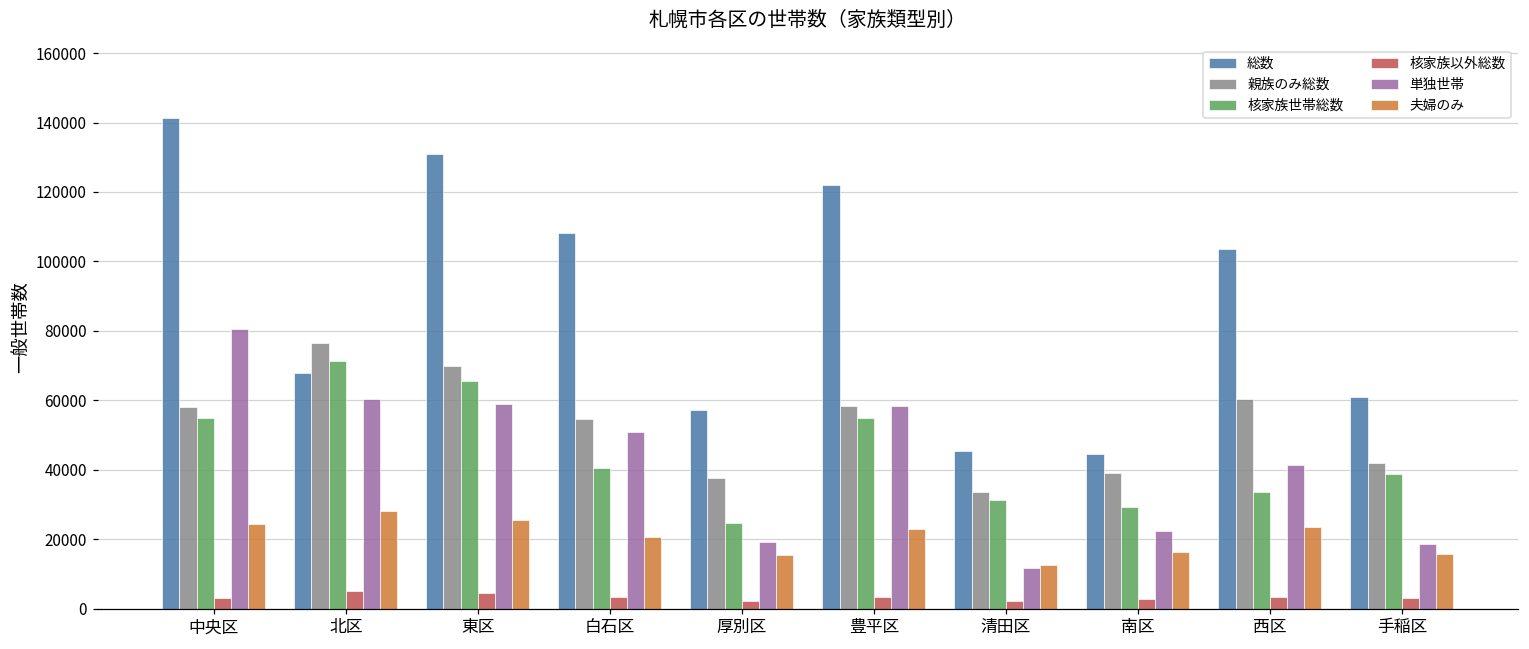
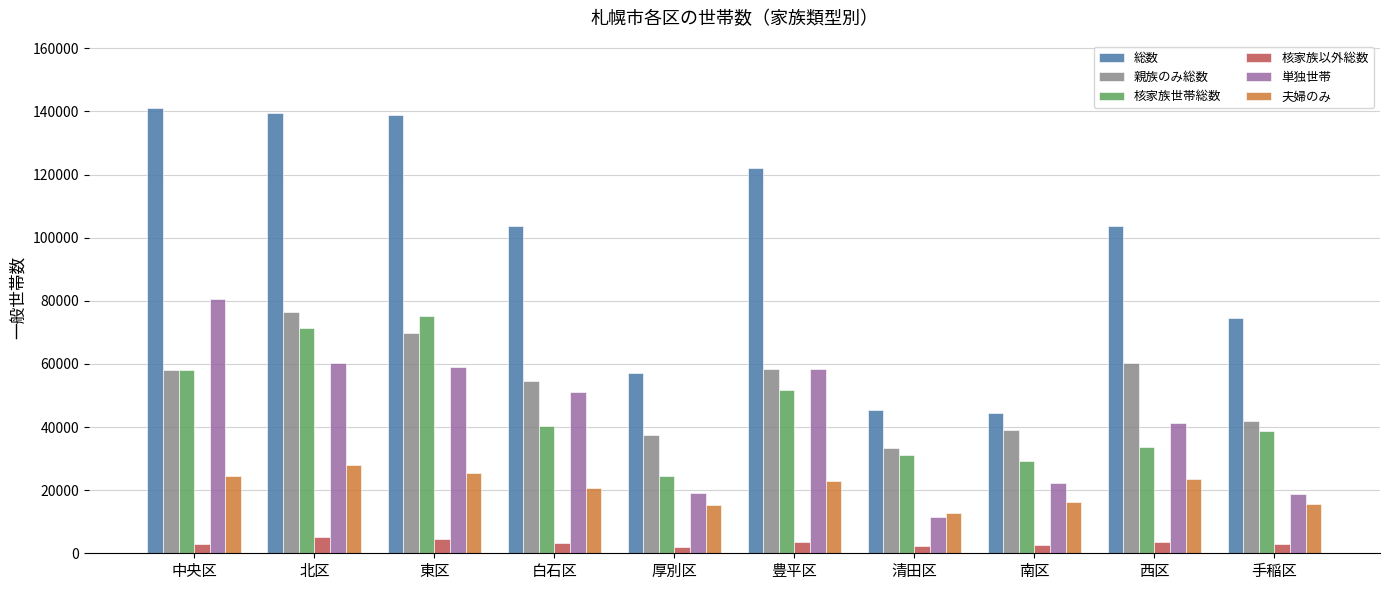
核家族世帯総数, 中央区: 55000 -> 58000
総数, 北区: 68000 -> 139000
総数, 東区: 131000 -> 139000
核家族世帯総数, 東区: 66000 -> 75000
総数, 白石区: 108000 -> 104000
核家族世帯総数, 豊平区: 55000 -> 52000
総数, 手稲区: 61000 -> 75000
